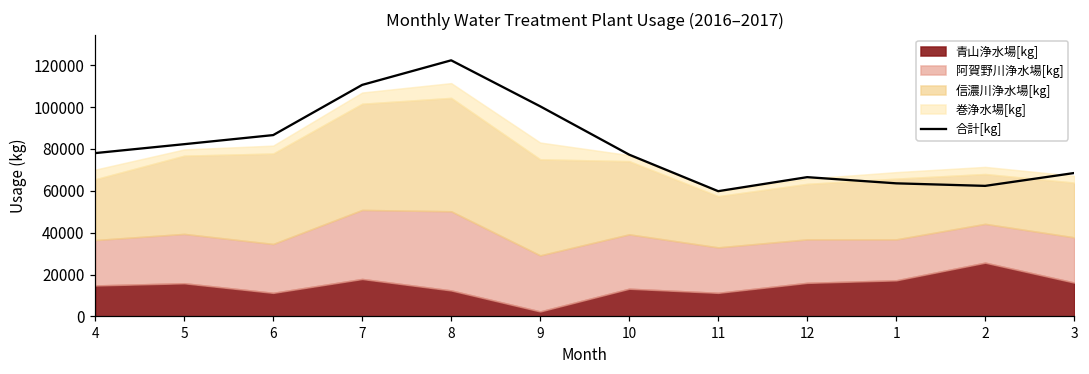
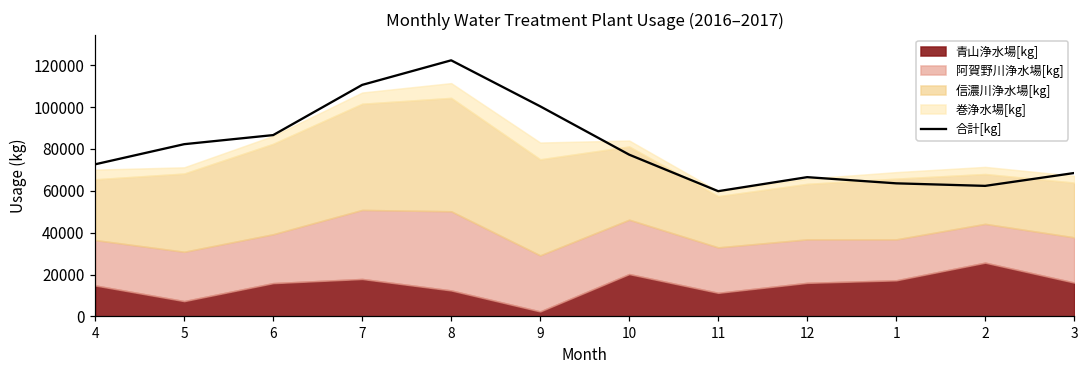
合計[kg], 4: 78000 -> 73000
青山浄水場[kg], 5: 16000 -> 7000
青山浄水場[kg], 6: 11000 -> 16000
青山浄水場[kg], 10: 13000 -> 20000
